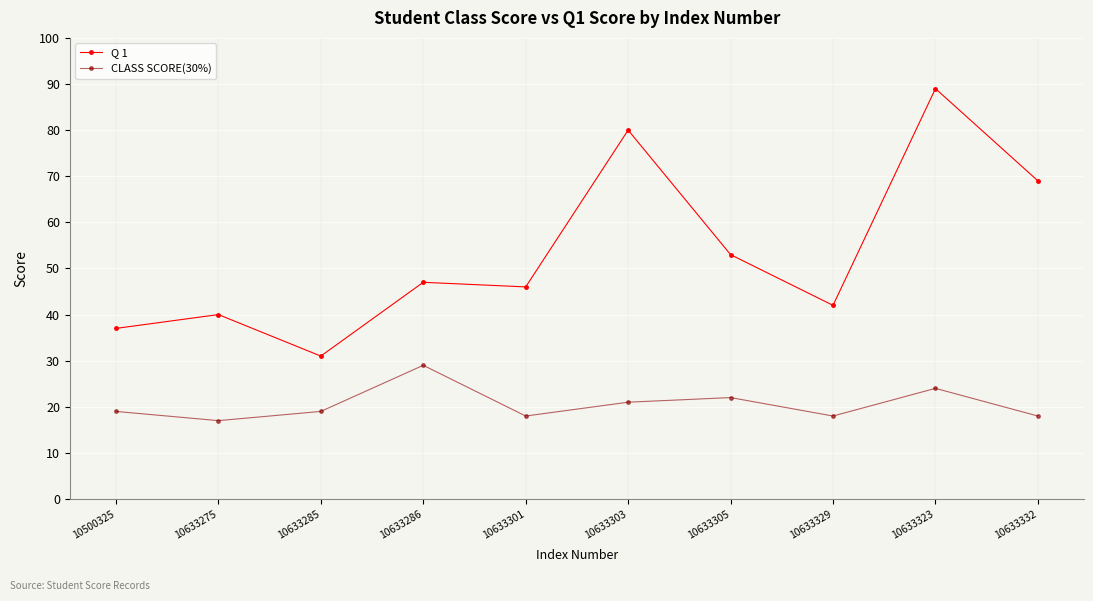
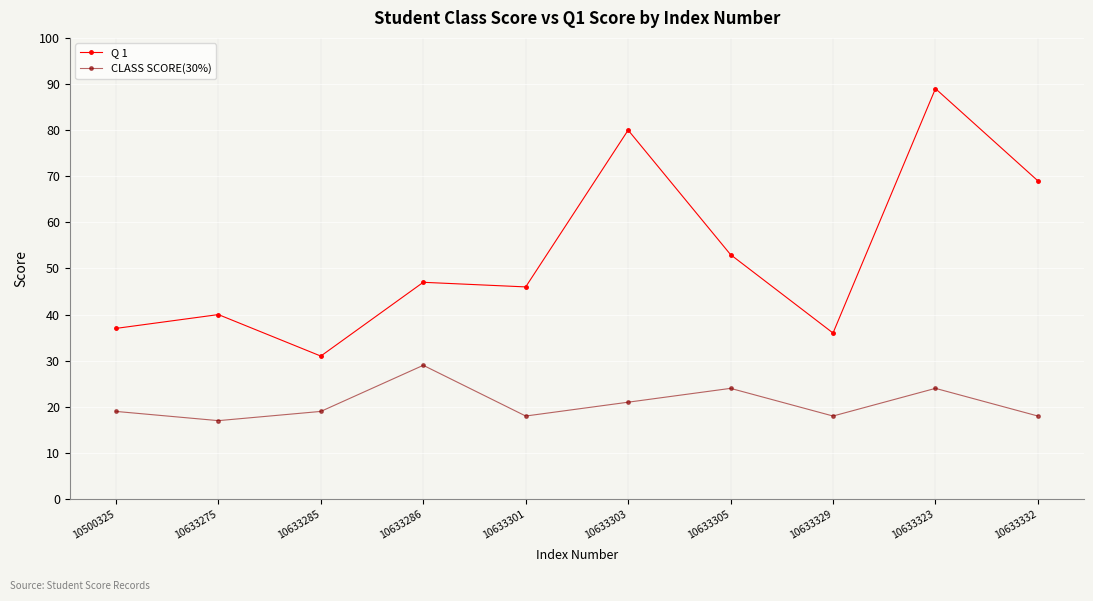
CLASS SCORE(30%), 10633305: 22 -> 24
Q 1, 10633329: 42 -> 36
